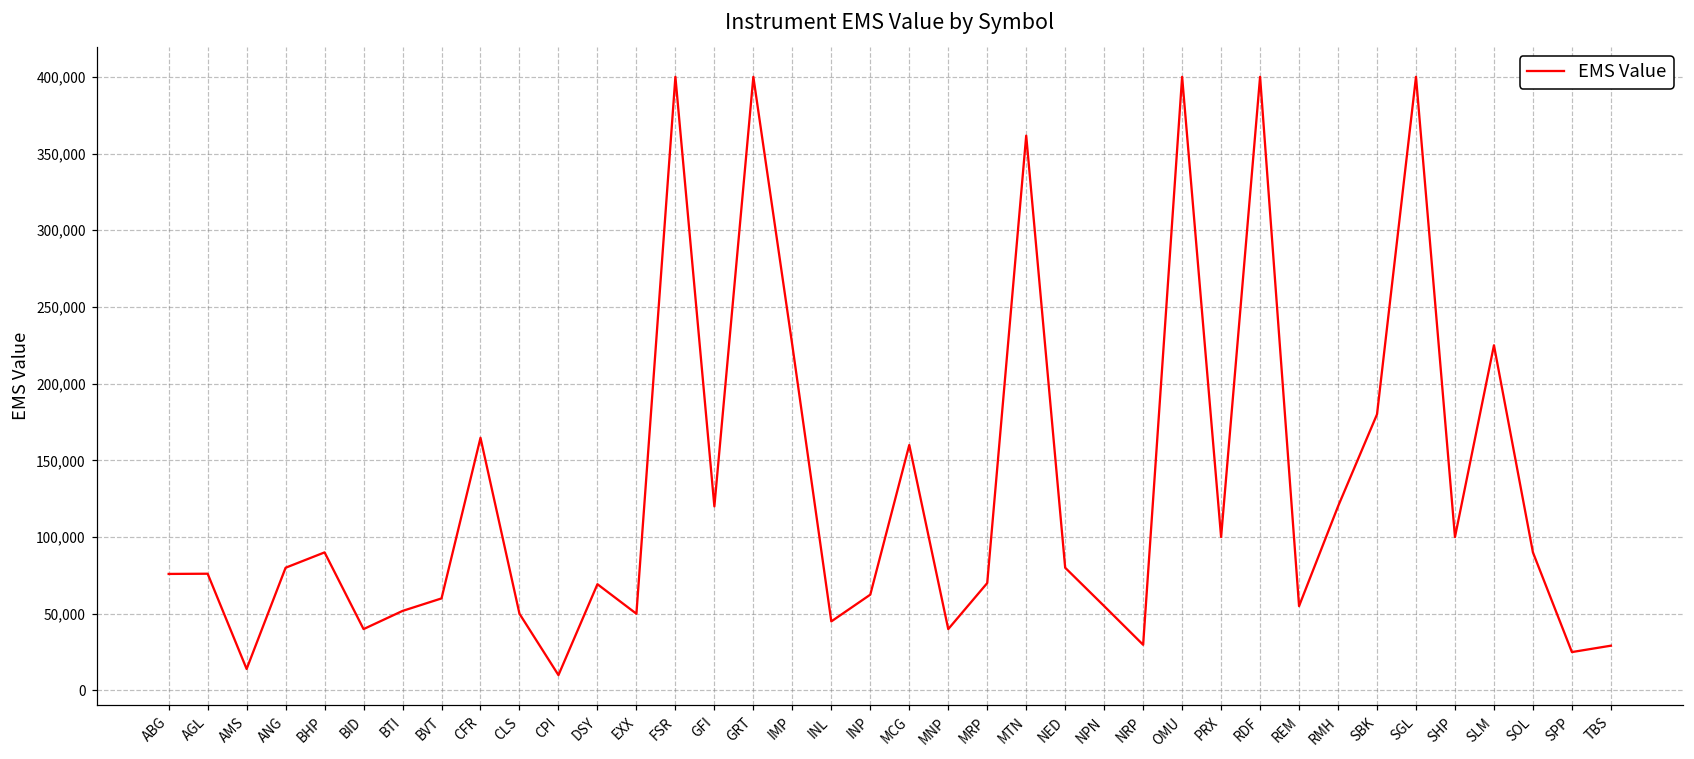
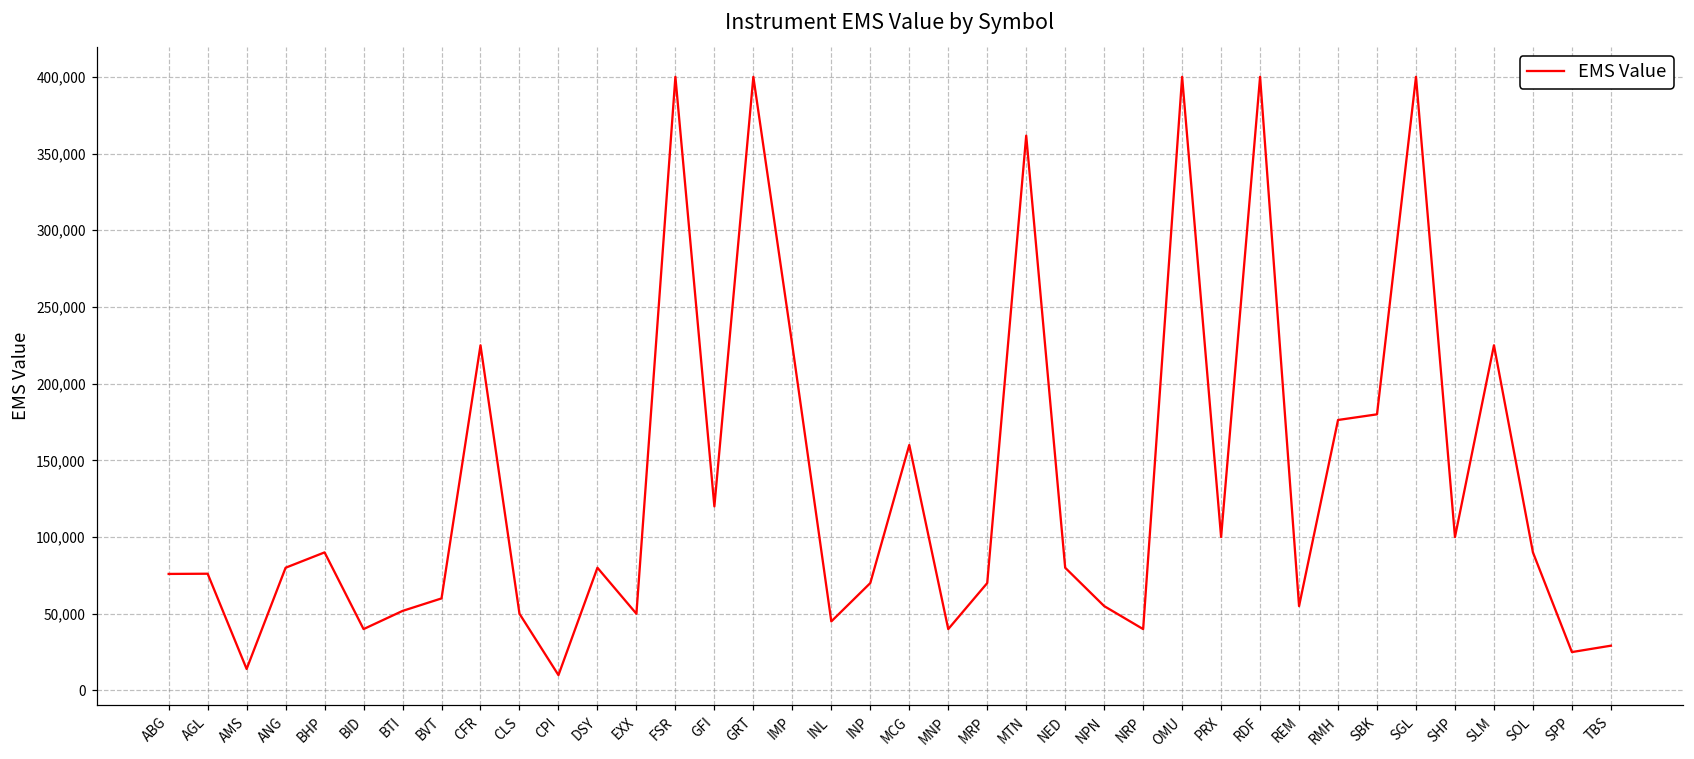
CFR: 165,000 -> 225,000
DSY: 69,000 -> 80,000
INP: 62,000 -> 70,000
NRP: 30,000 -> 40,000
RMH: 120,000 -> 176,000
